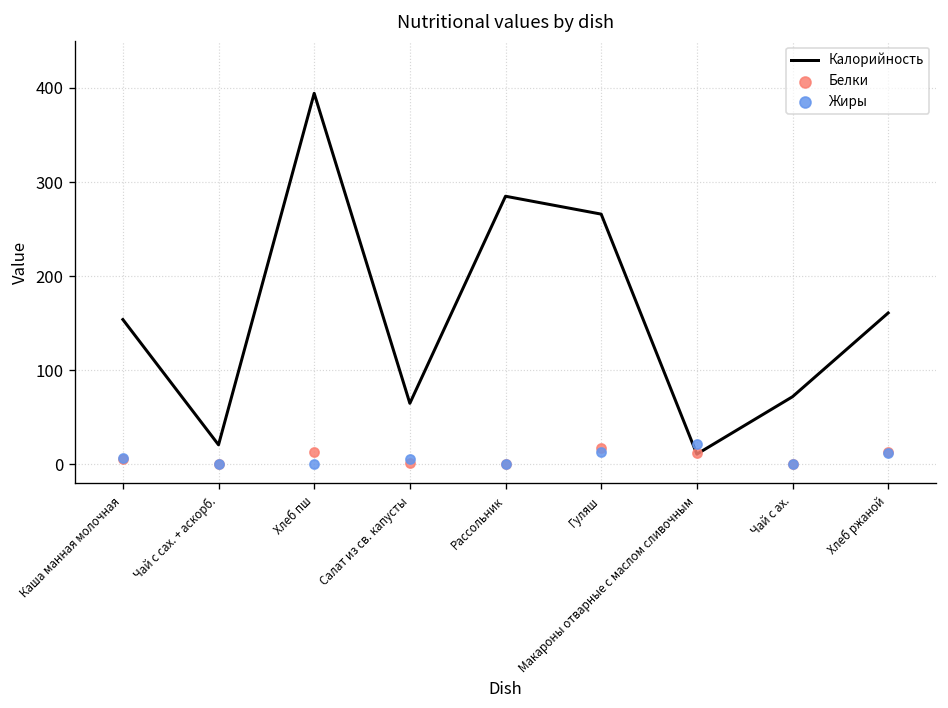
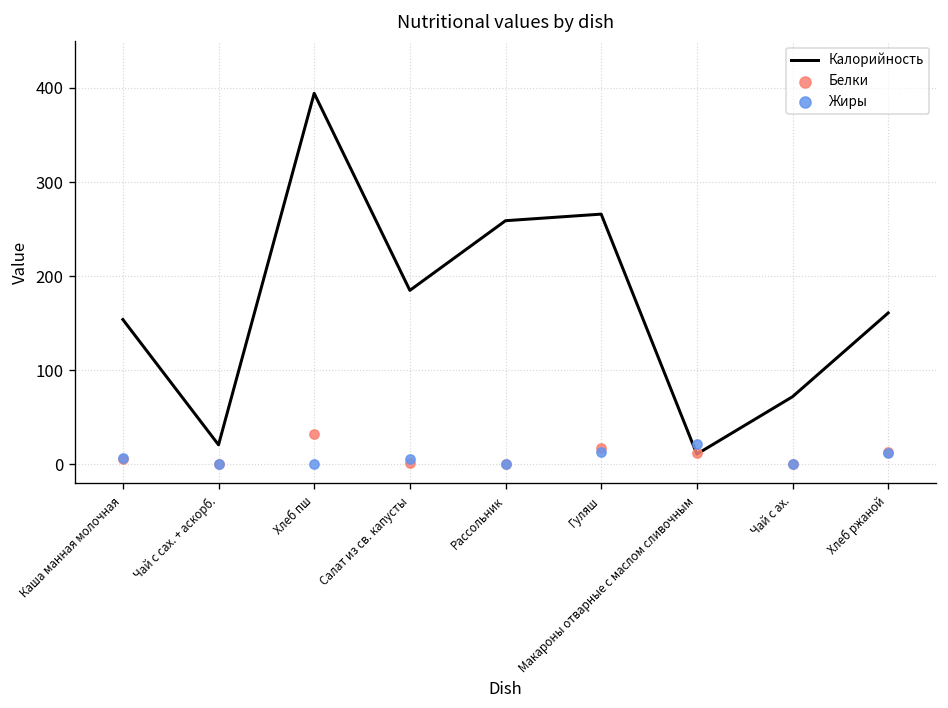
Белки, Хлеб пш: 10 -> 30
Калорийность, Салат из св. капусты: 70 -> 190
Калорийность, Рассольник: 290 -> 260
